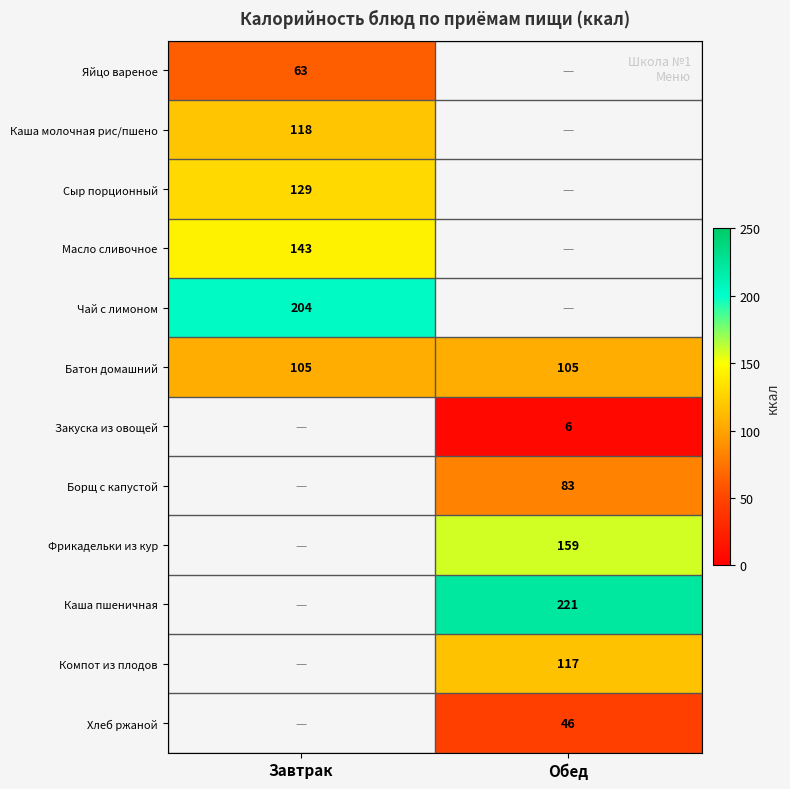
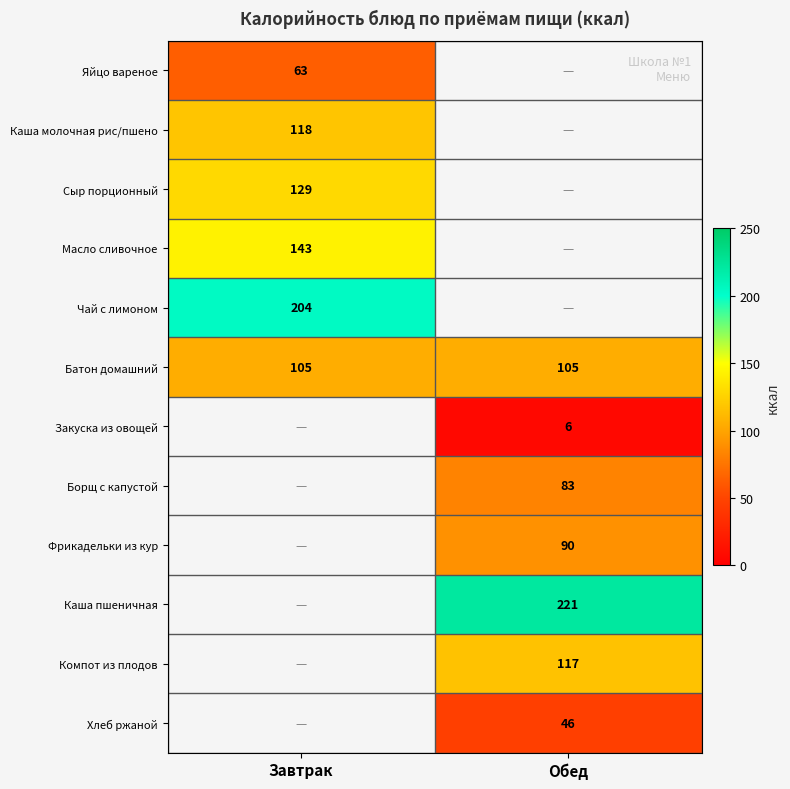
Фрикадельки из кур, Обед: 159 -> 90
